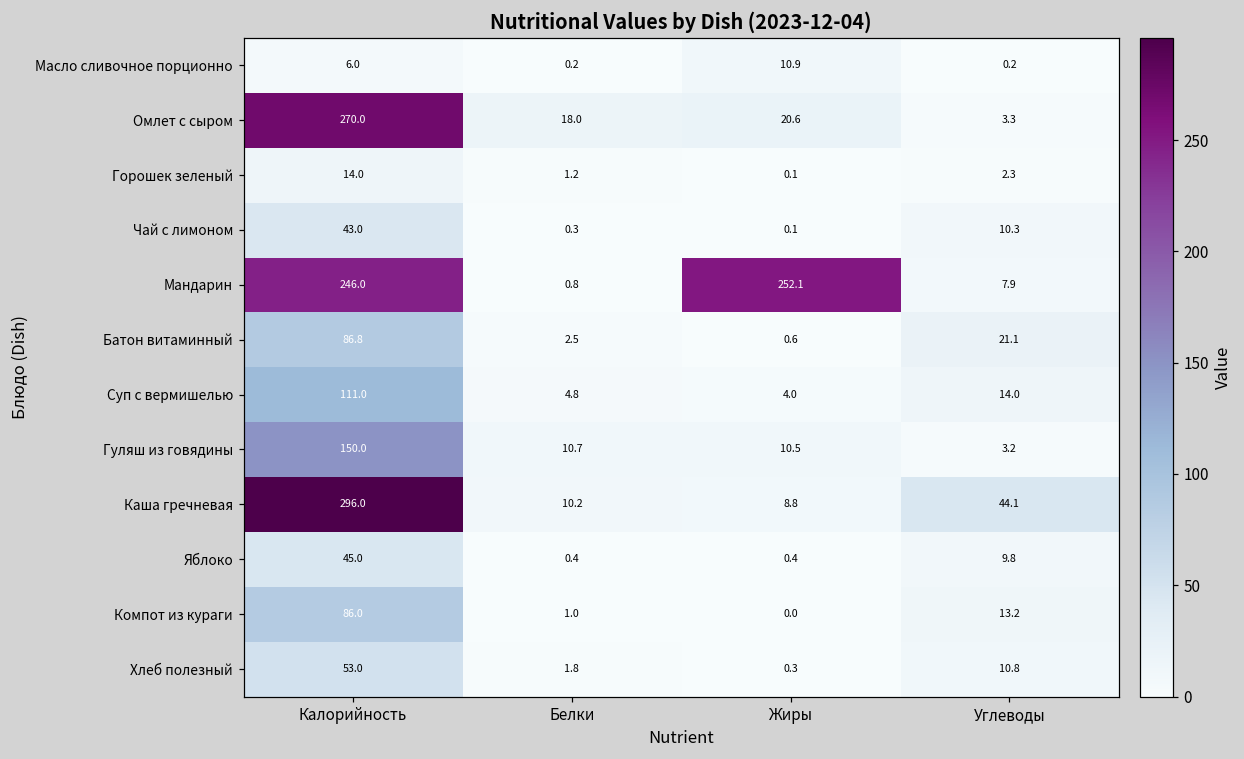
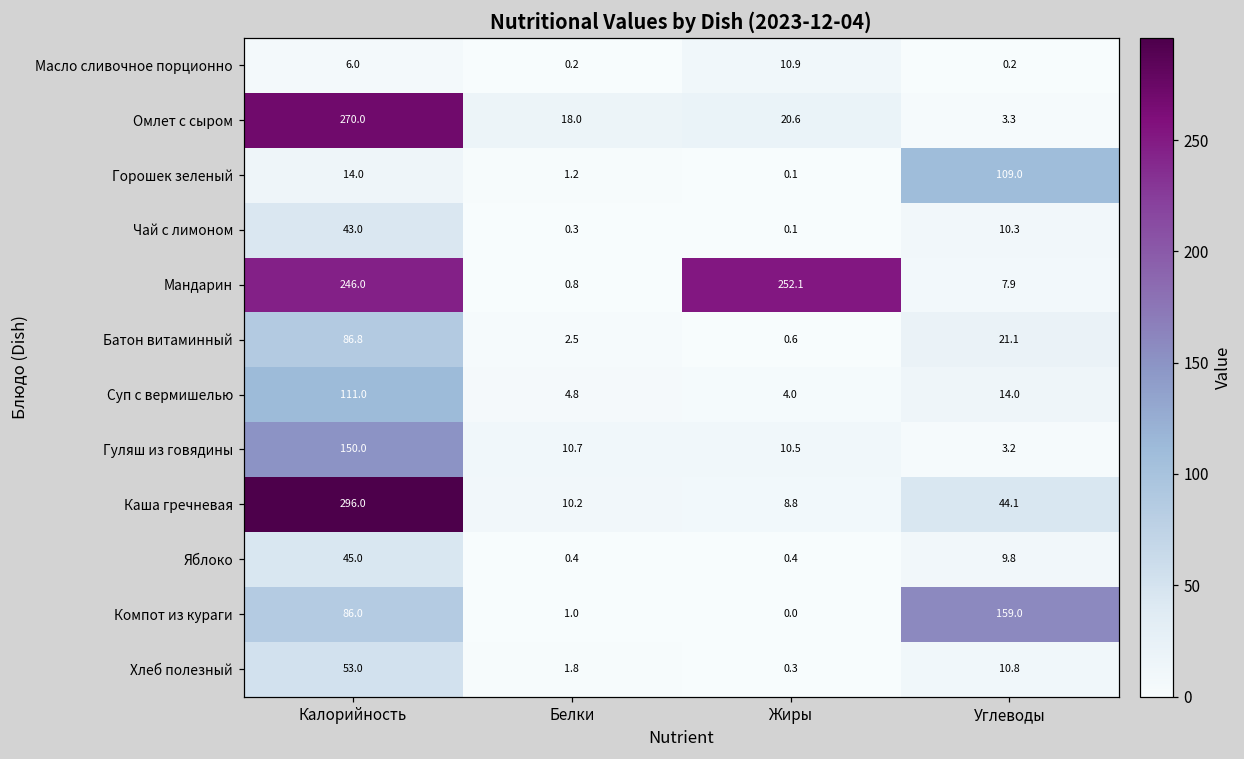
Горошек зеленый, Углеводы: 2.3 -> 109.0
Компот из кураги, Углеводы: 13.2 -> 159.0
